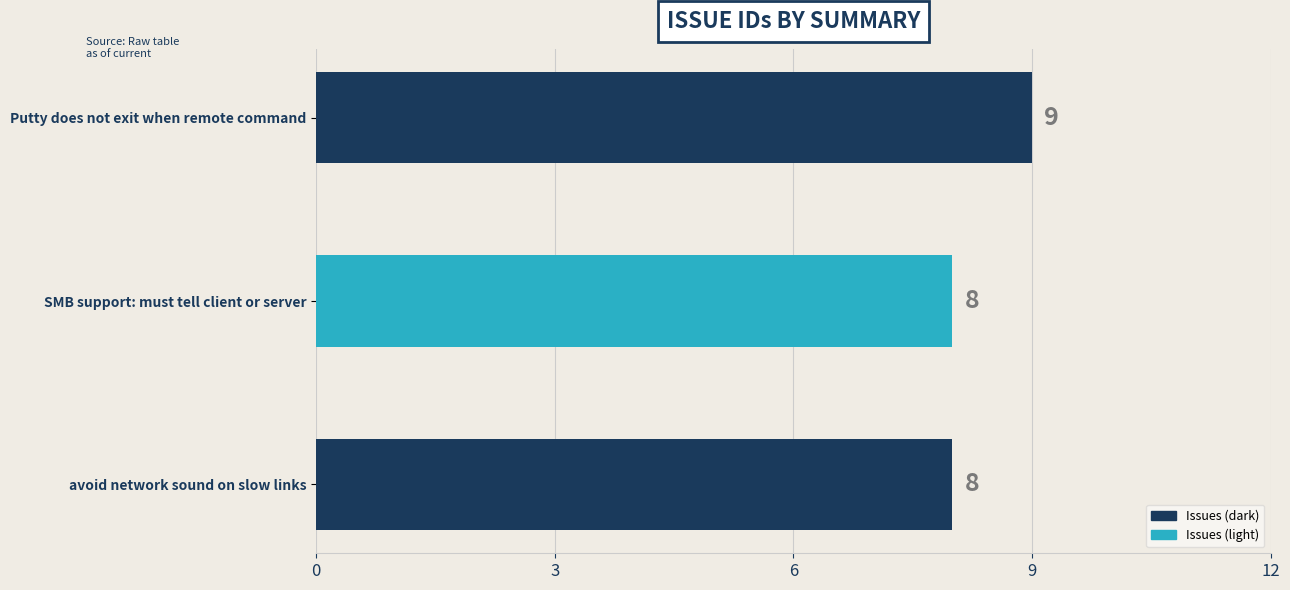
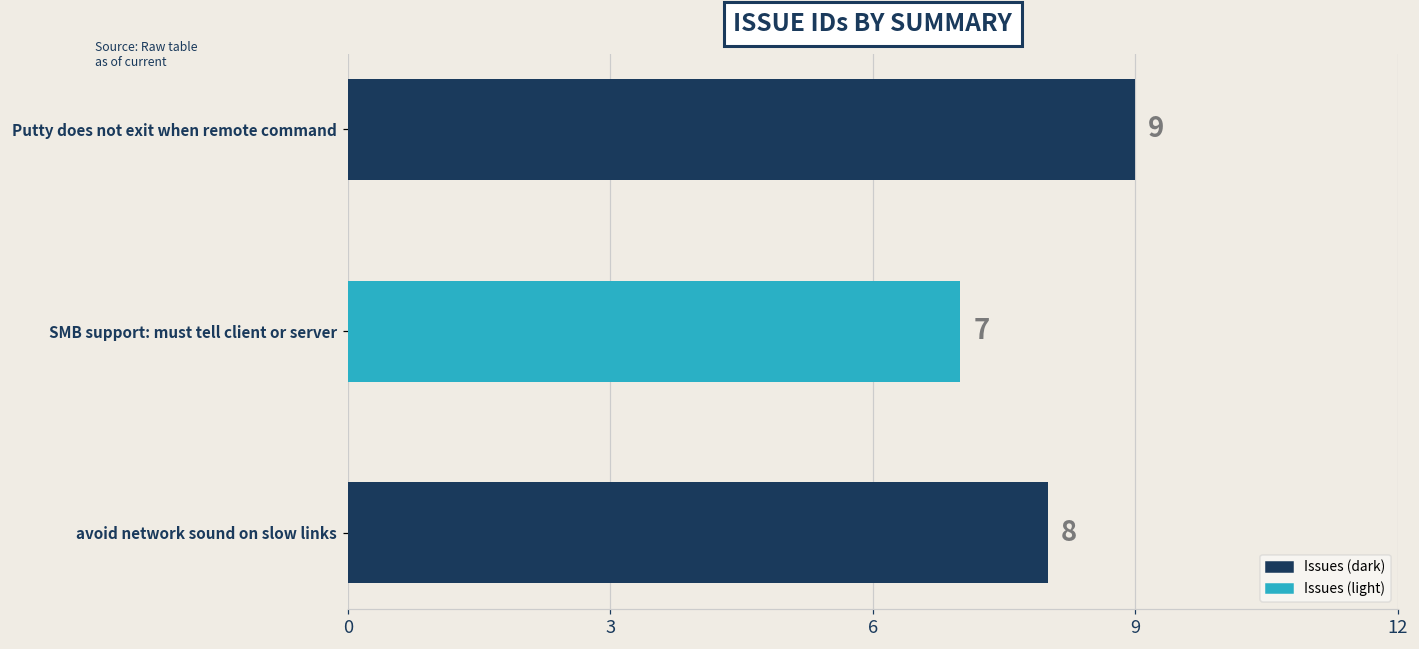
SMB support: must tell client or server: 8 -> 7
